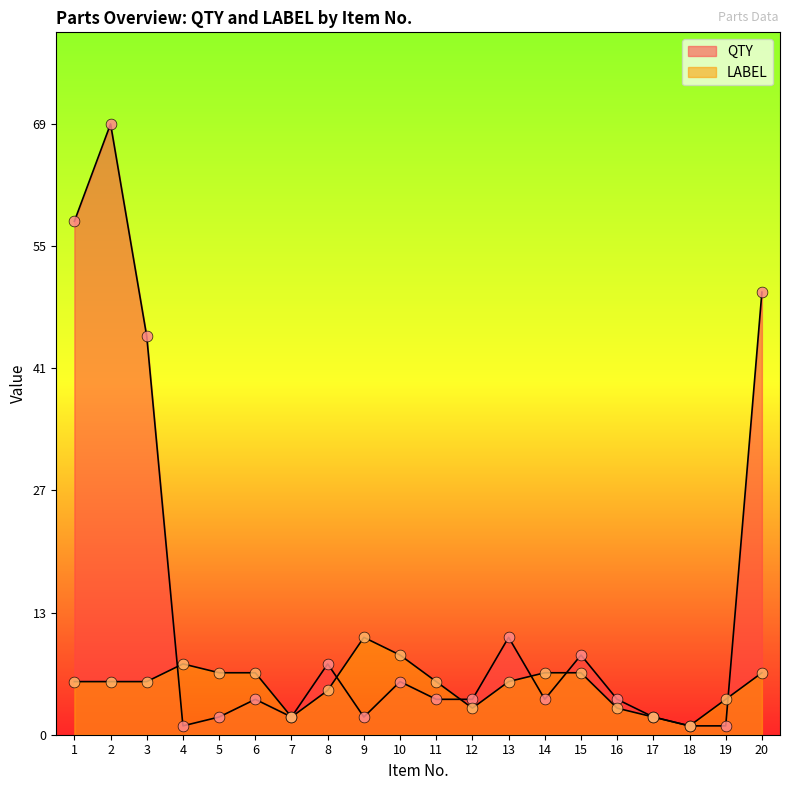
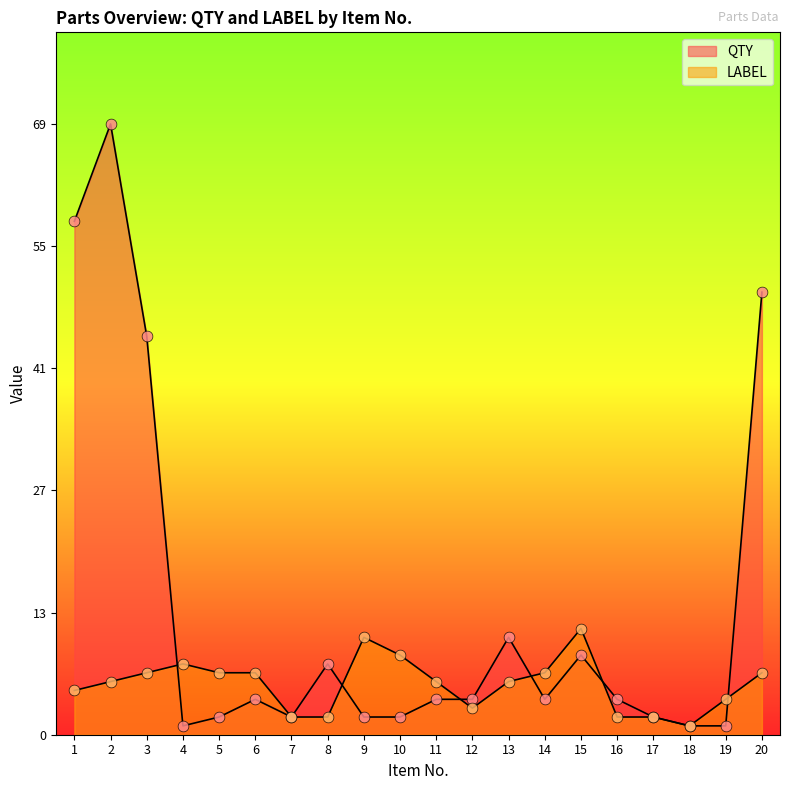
LABEL, 1: 6 -> 5
LABEL, 3: 6 -> 7
LABEL, 8: 5 -> 2
QTY, 10: 6 -> 2
LABEL, 15: 7 -> 12
LABEL, 16: 3 -> 2
